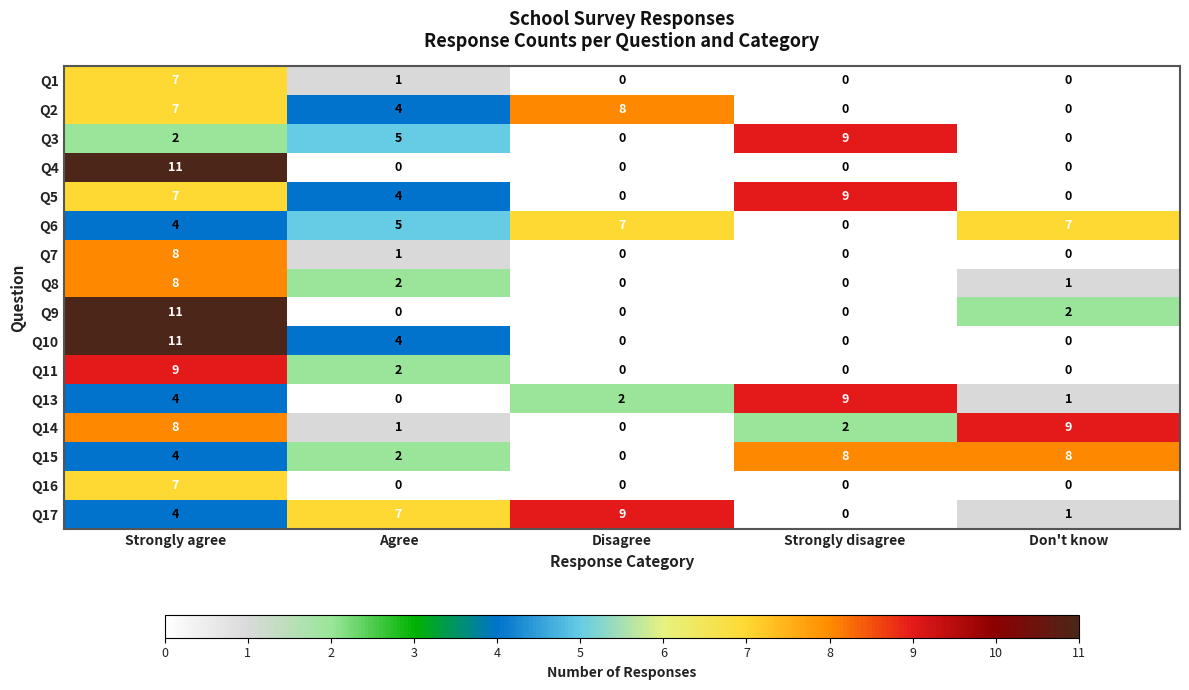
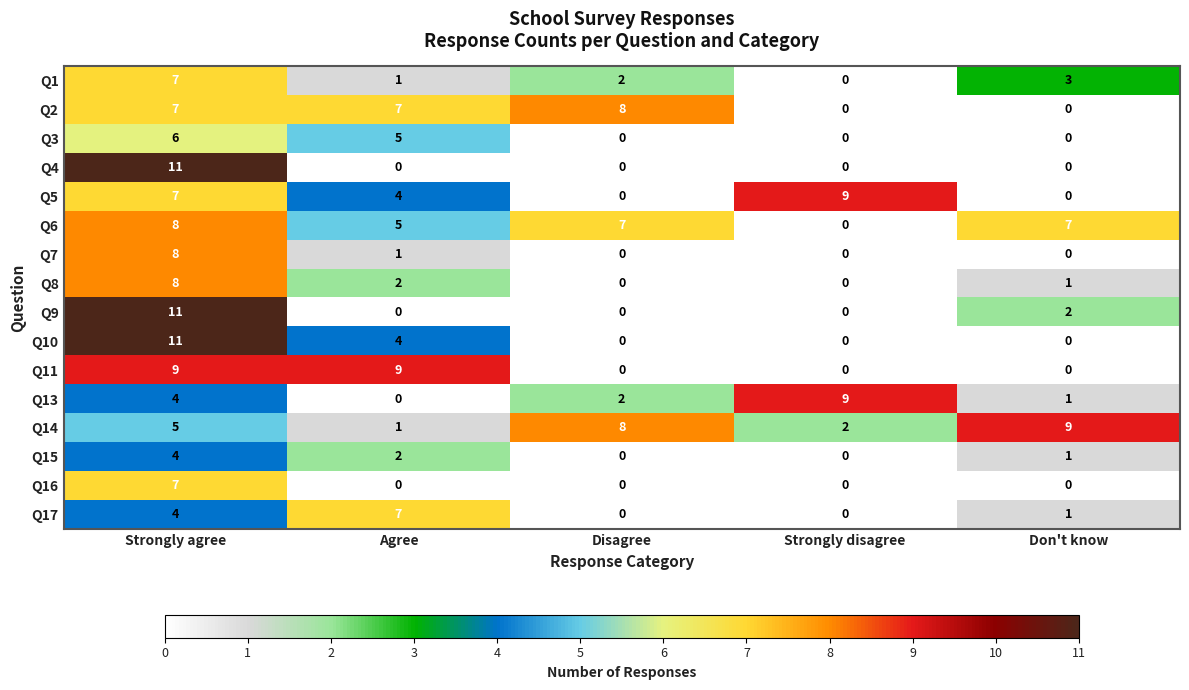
Q1, Disagree: 0 -> 2
Q1, Don't know: 0 -> 3
Q2, Agree: 4 -> 7
Q3, Strongly agree: 2 -> 6
Q3, Strongly disagree: 9 -> 0
Q6, Strongly agree: 4 -> 8
Q11, Agree: 2 -> 9
Q14, Strongly agree: 8 -> 5
Q14, Disagree: 0 -> 8
Q15, Strongly disagree: 8 -> 0
Q15, Don't know: 8 -> 1
Q17, Disagree: 9 -> 0
